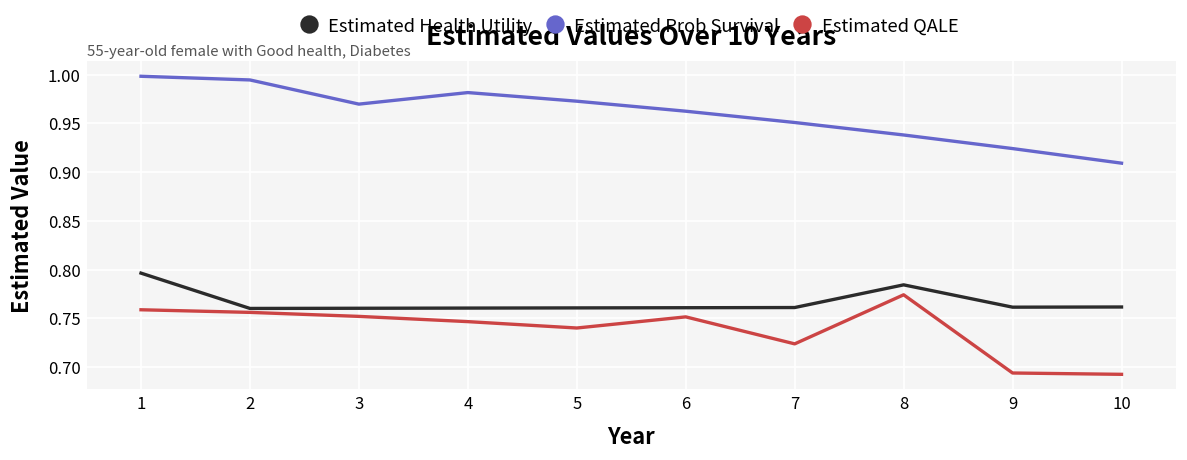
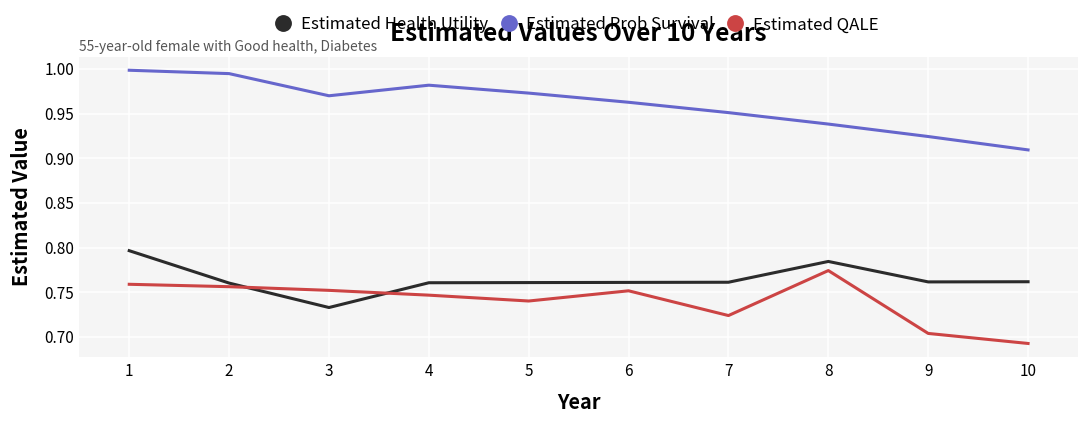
Estimated Health Utility, 3: 0.76 -> 0.73
Estimated QALE, 9: 0.69 -> 0.70
